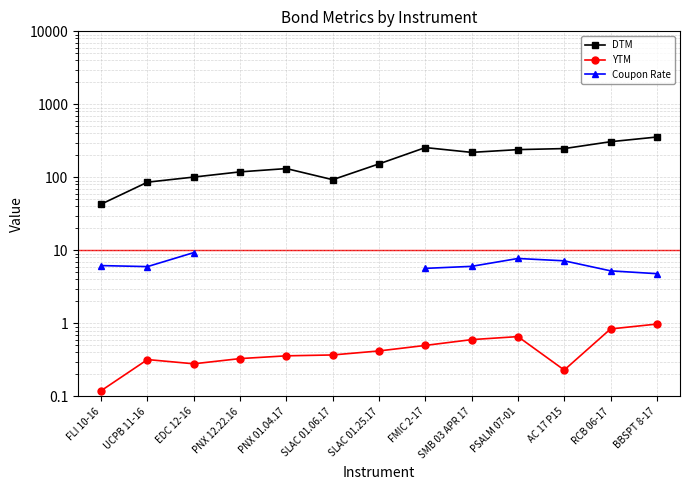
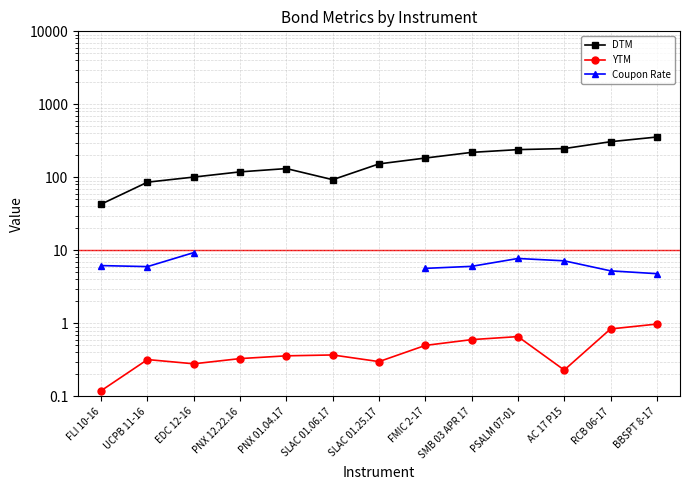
YTM, SLAC 01.25.17: 0.4 -> 0.30
DTM, FMIC 2-17: 260 -> 180
